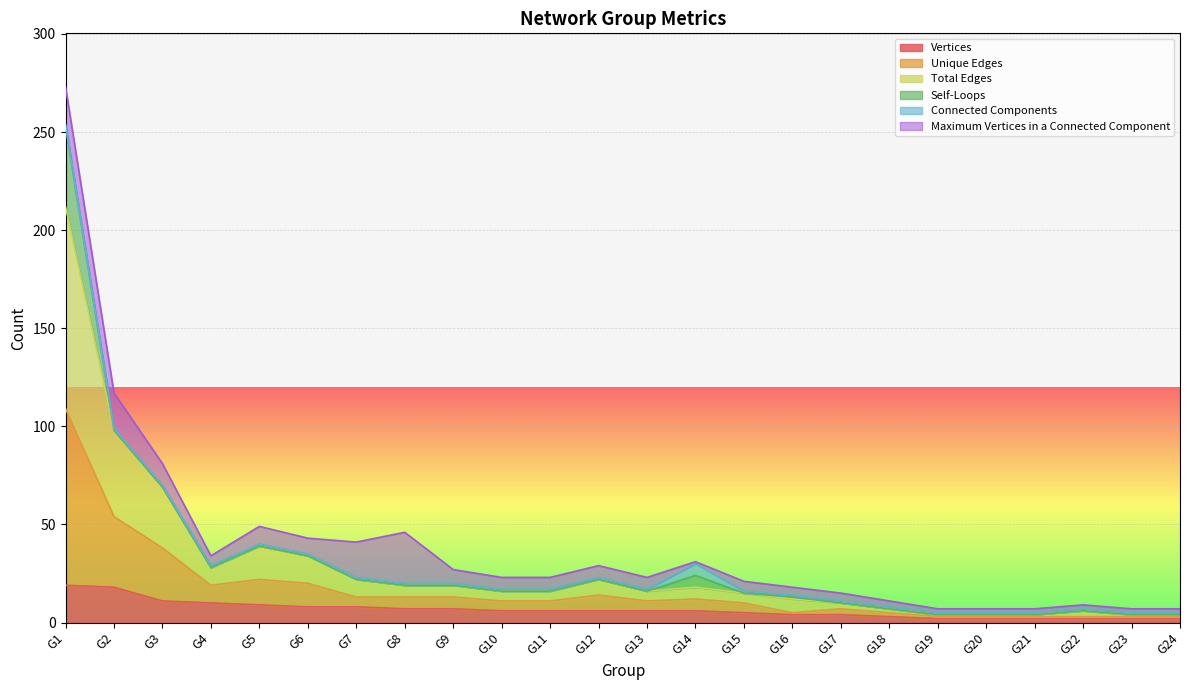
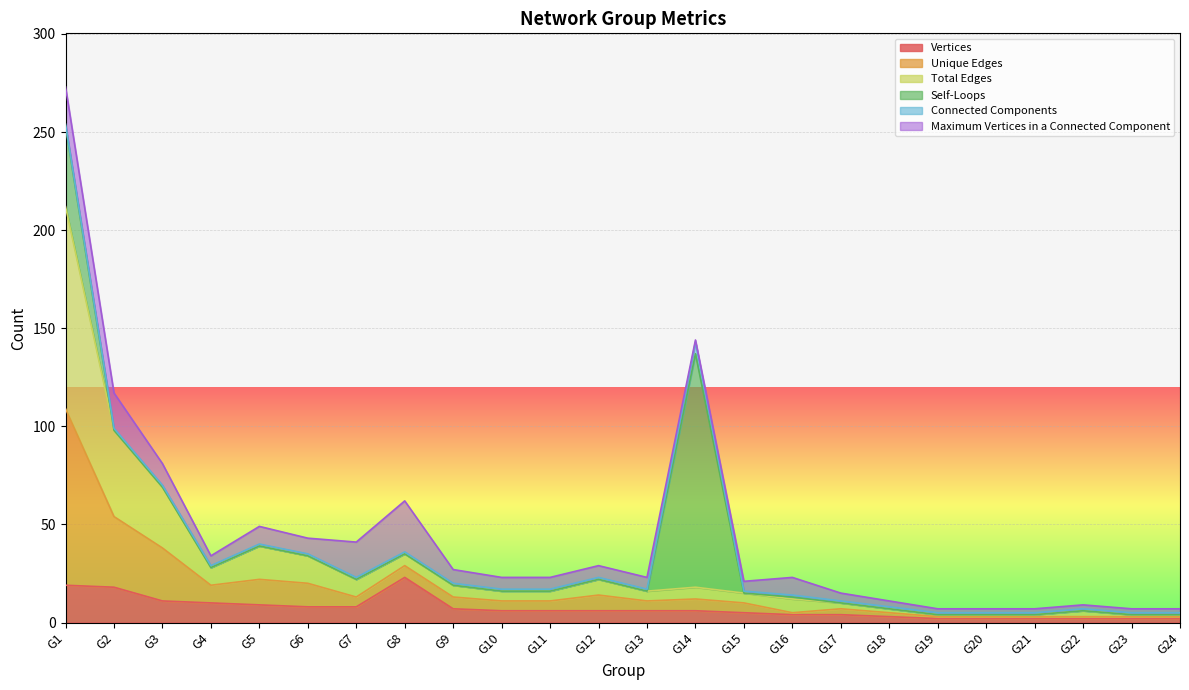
Vertices, G8: 7 -> 23
Self-Loops, G14: 6 -> 119
Maximum Vertices in a Connected Component, G16: 4 -> 9
